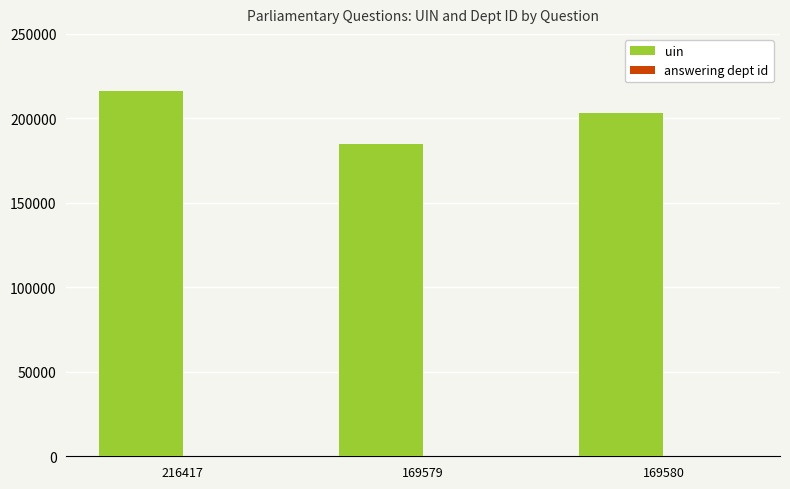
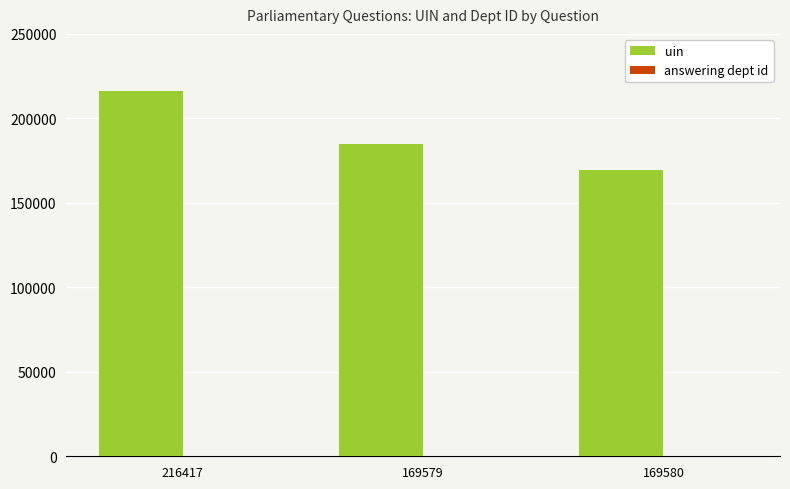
uin, 169580: 203000 -> 170000
